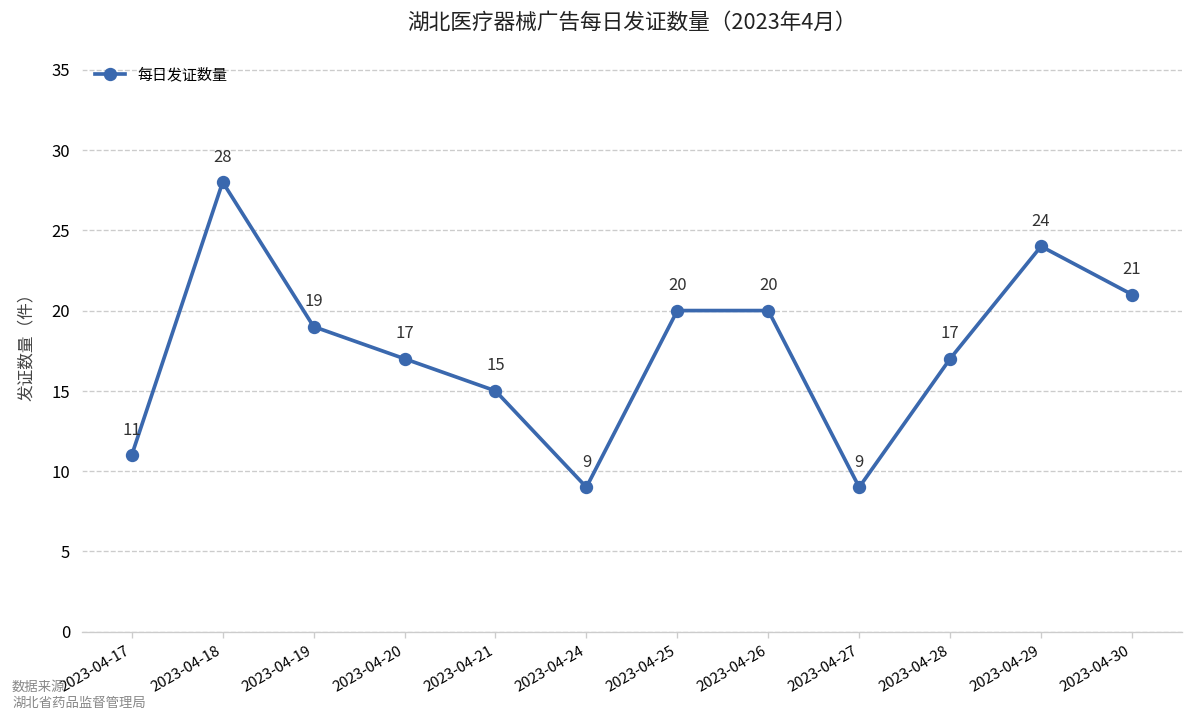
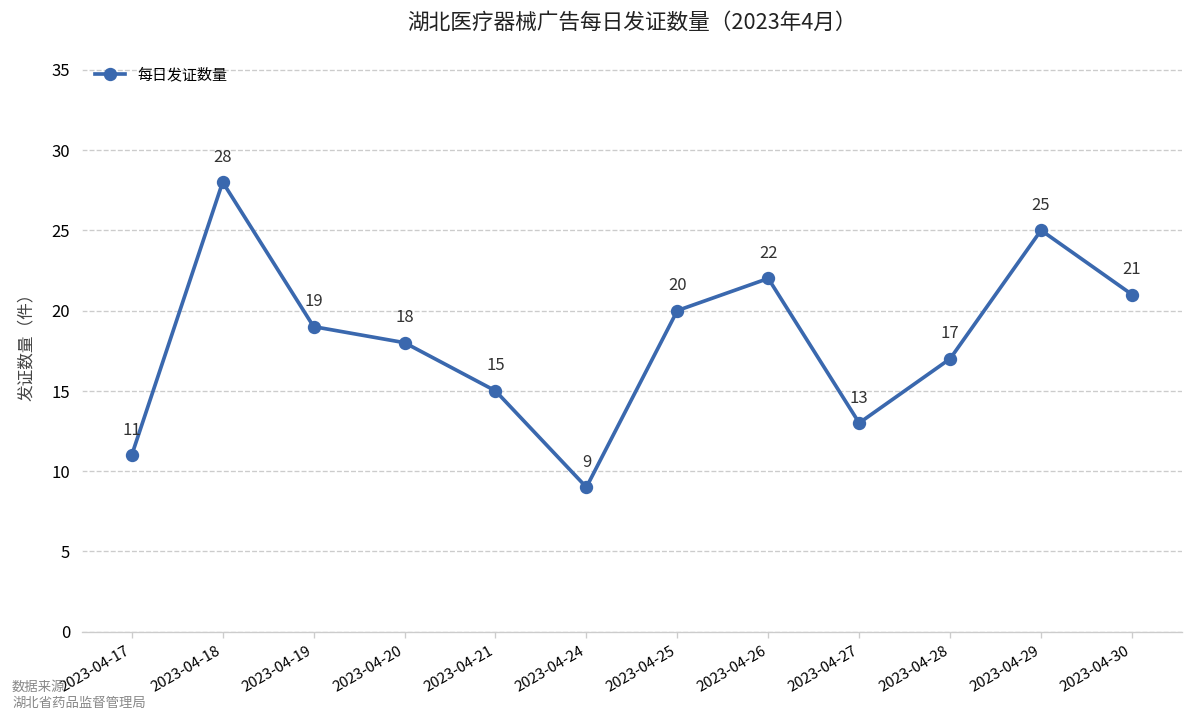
2023-04-20: 17 -> 18
2023-04-26: 20 -> 22
2023-04-27: 9 -> 13
2023-04-29: 24 -> 25
